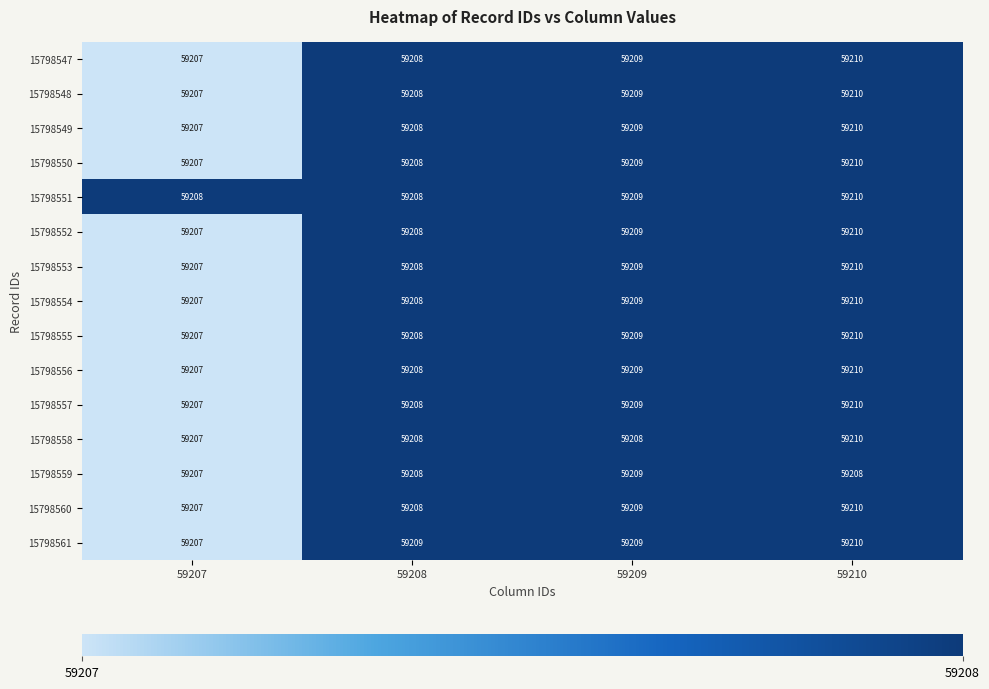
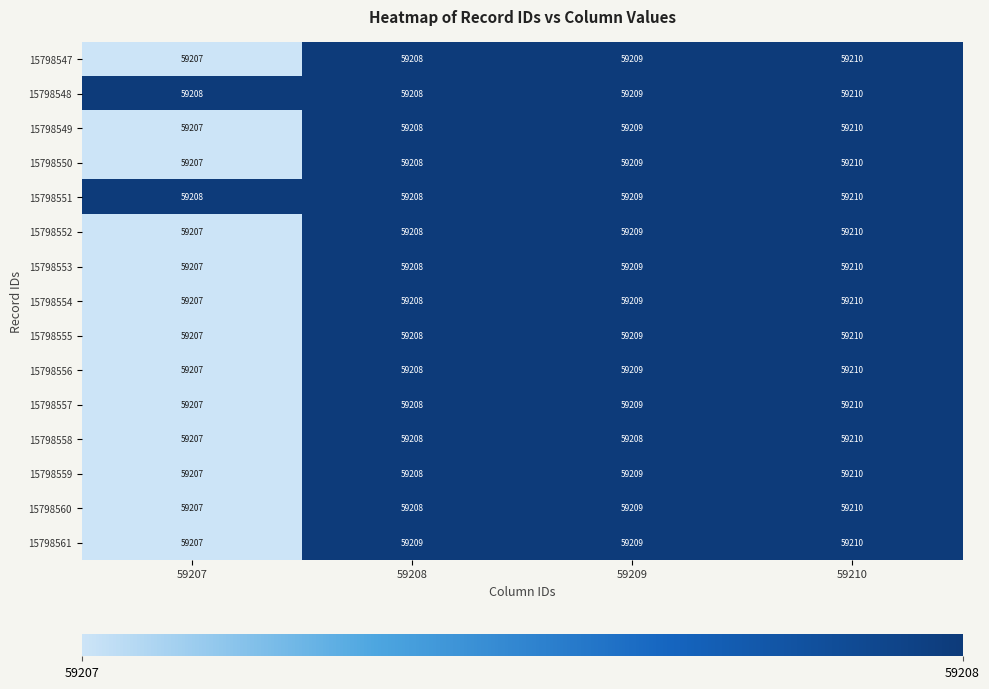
15798548, 59207: 59207 -> 59208
15798559, 59210: 59208 -> 59210
